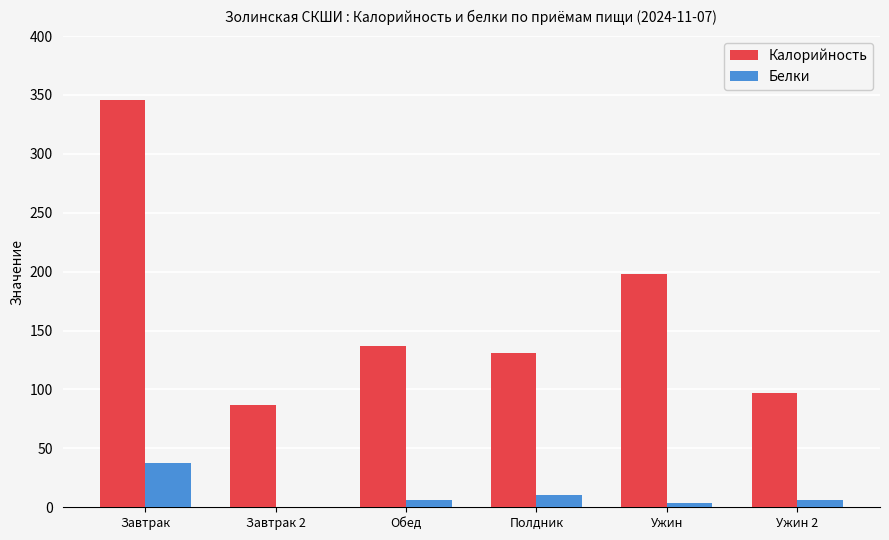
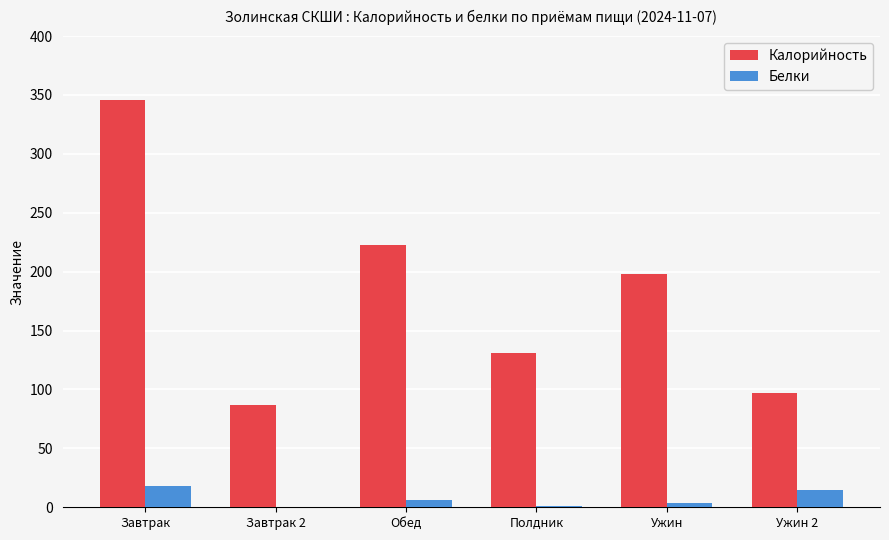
Белки, Завтрак: 38 -> 18
Калорийность, Обед: 137 -> 223
Белки, Полдник: 10 -> 1
Белки, Ужин 2: 6 -> 15
